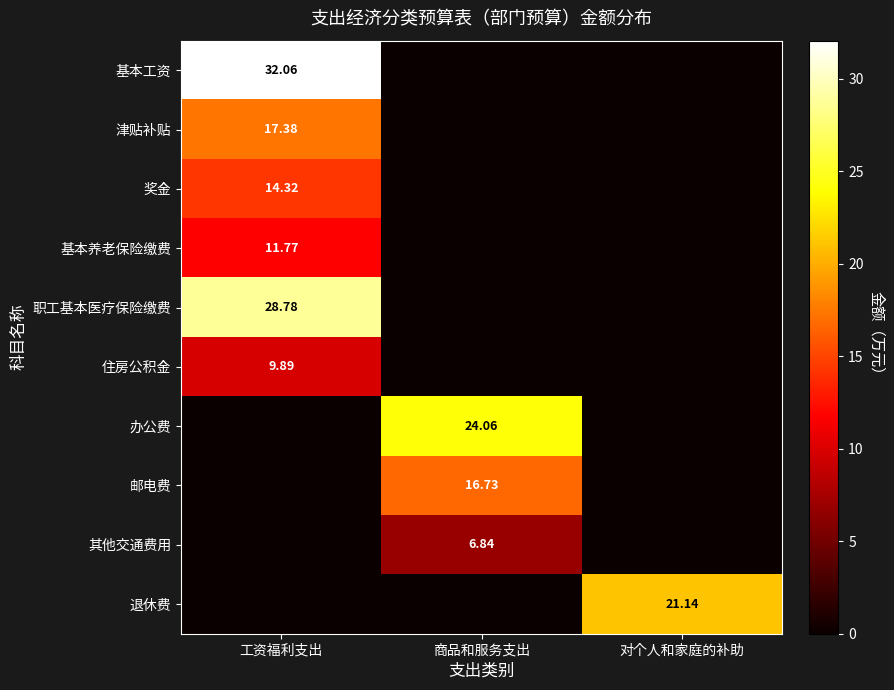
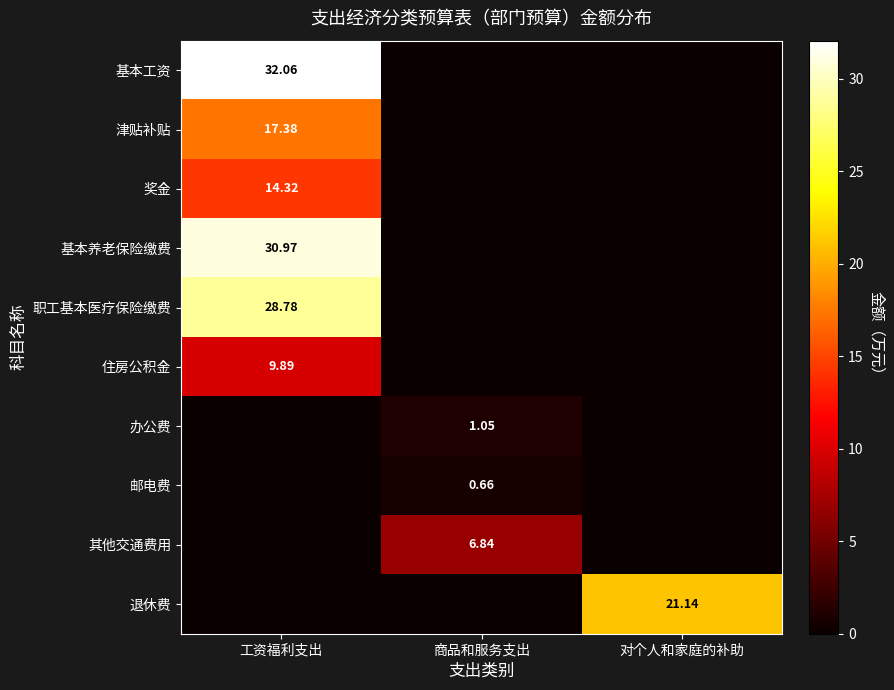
基本养老保险缴费, 工资福利支出: 11.77 -> 30.97
办公费, 商品和服务支出: 24.06 -> 1.05
邮电费, 商品和服务支出: 16.73 -> 0.66
